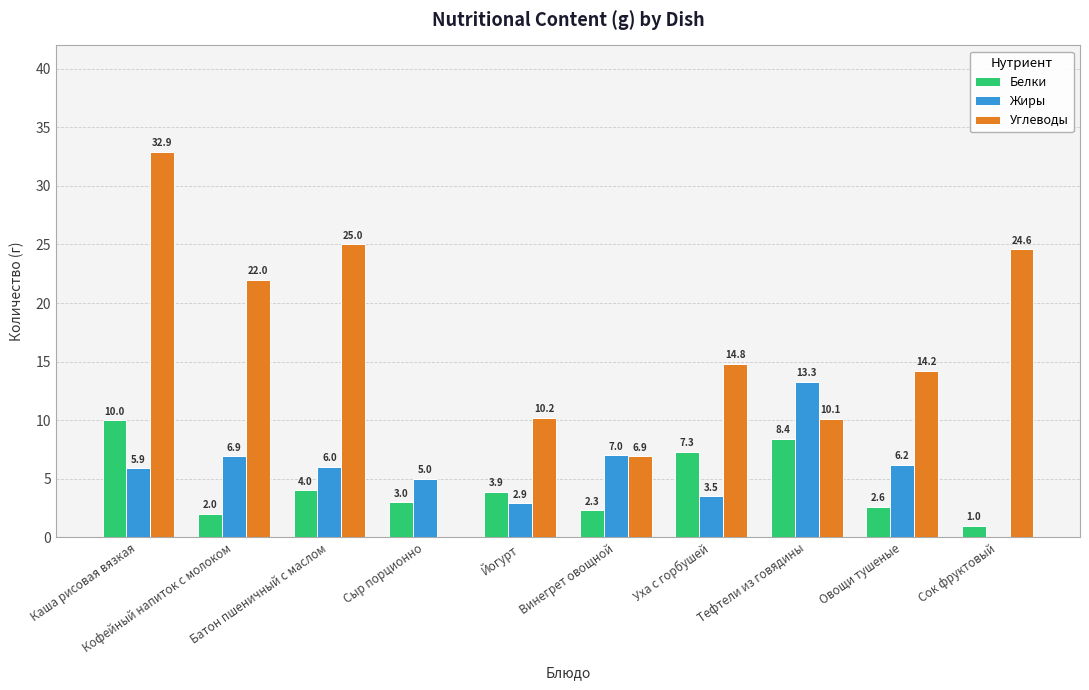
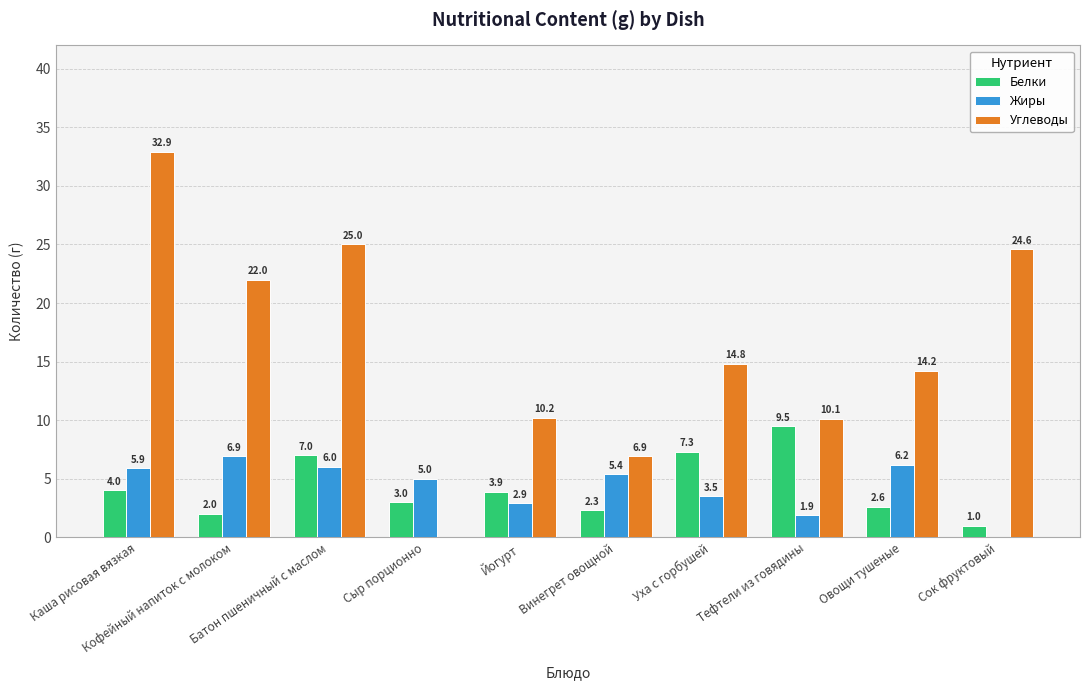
Белки, Каша рисовая вязкая: 10.0 -> 4.0
Белки, Батон пшеничный с маслом: 4.0 -> 7.0
Жиры, Винегрет овощной: 7.0 -> 5.4
Белки, Тефтели из говядины: 8.4 -> 9.5
Жиры, Тефтели из говядины: 13.3 -> 1.9
